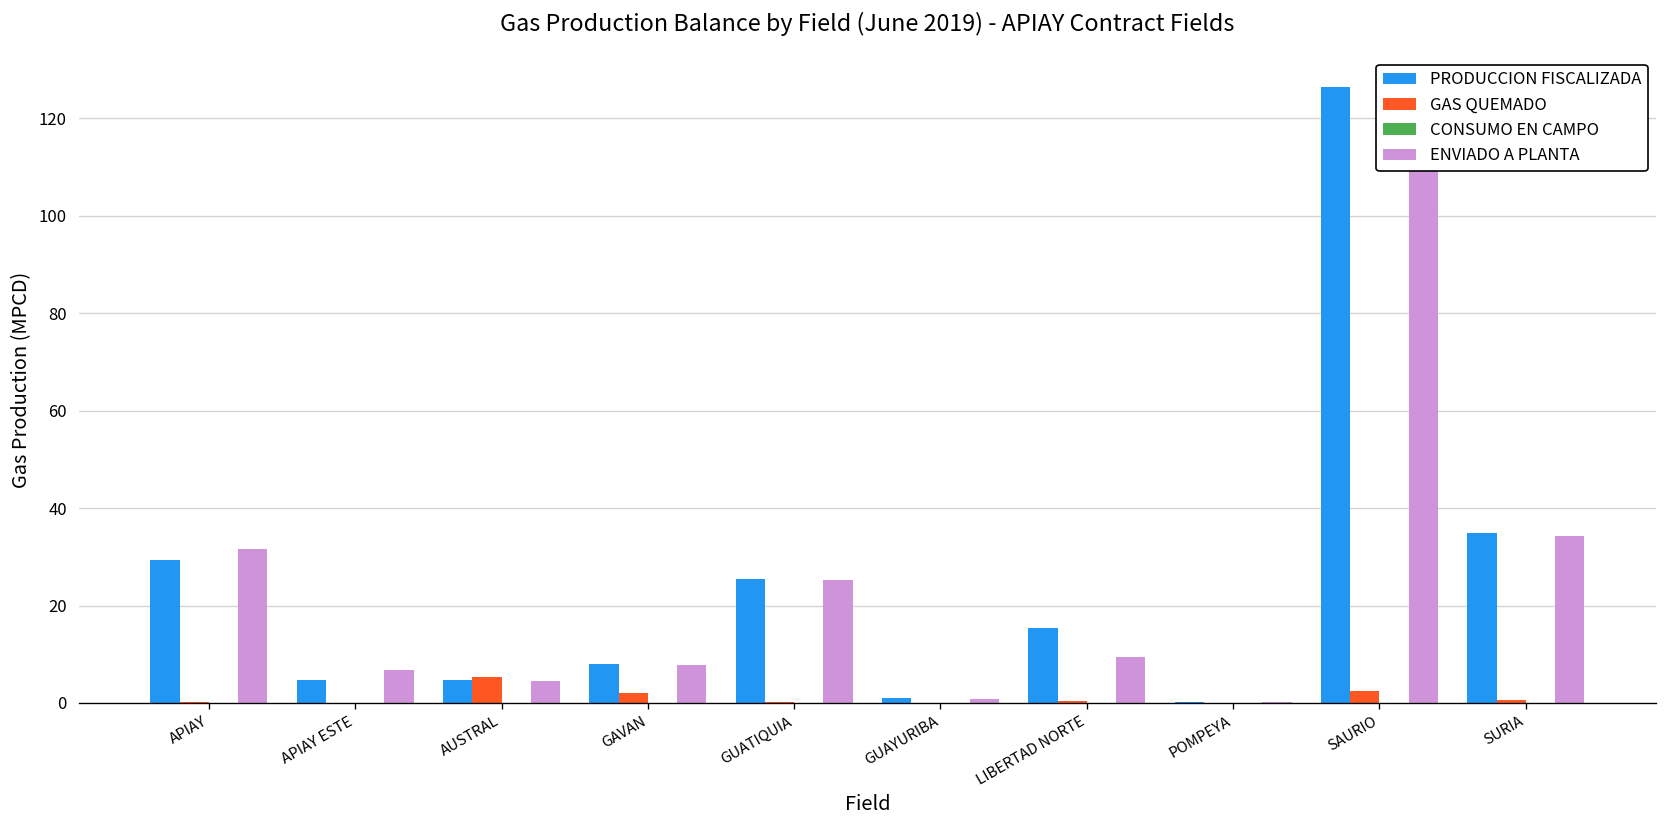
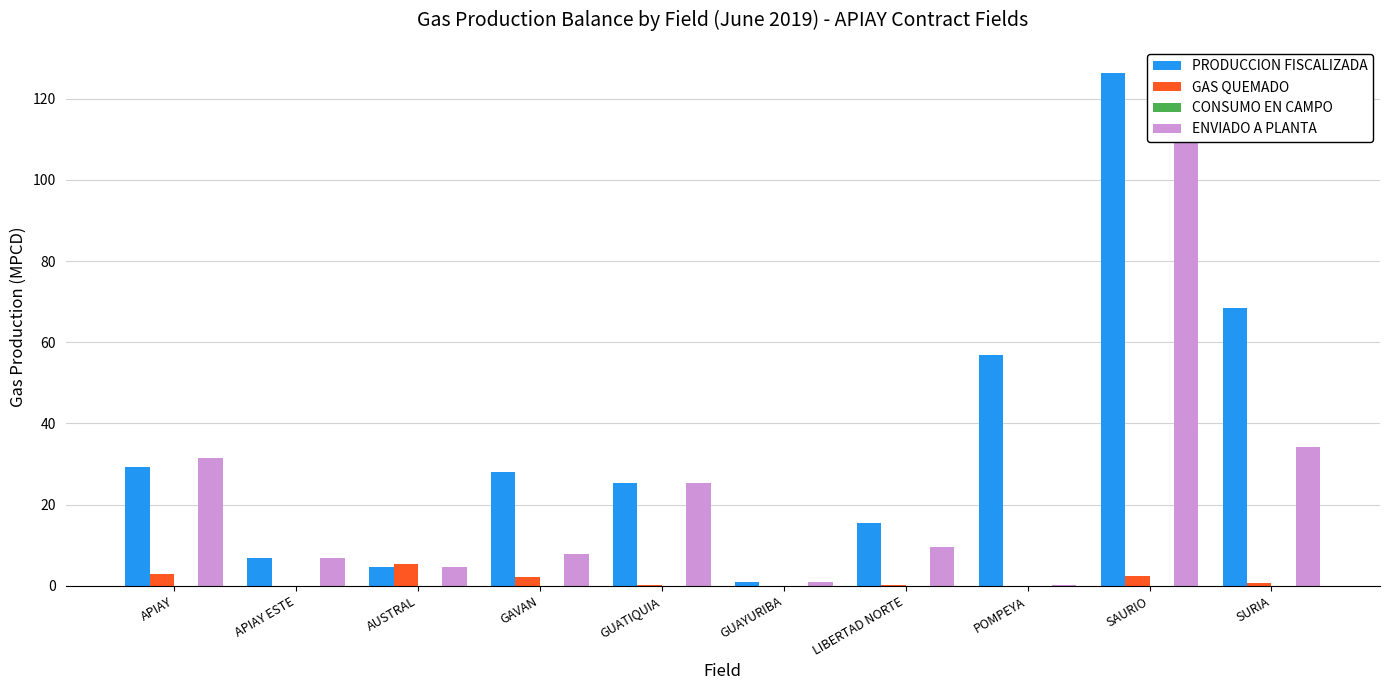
GAS QUEMADO, APIAY: 0 -> 3
PRODUCCION FISCALIZADA, APIAY ESTE: 5 -> 7
PRODUCCION FISCALIZADA, GAVAN: 8 -> 28
PRODUCCION FISCALIZADA, POMPEYA: 0 -> 57
PRODUCCION FISCALIZADA, SURIA: 35 -> 68
